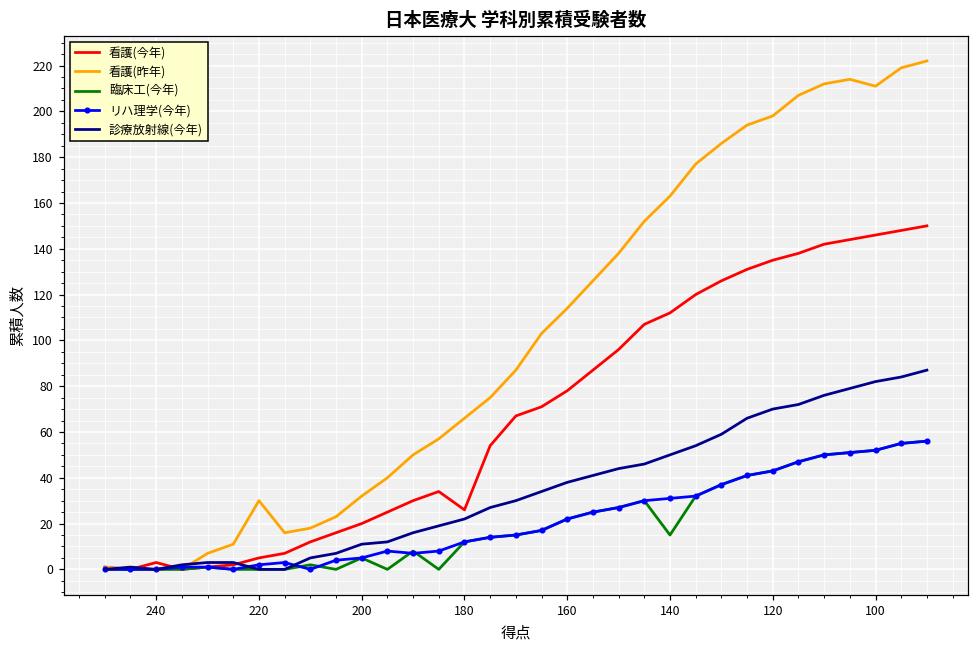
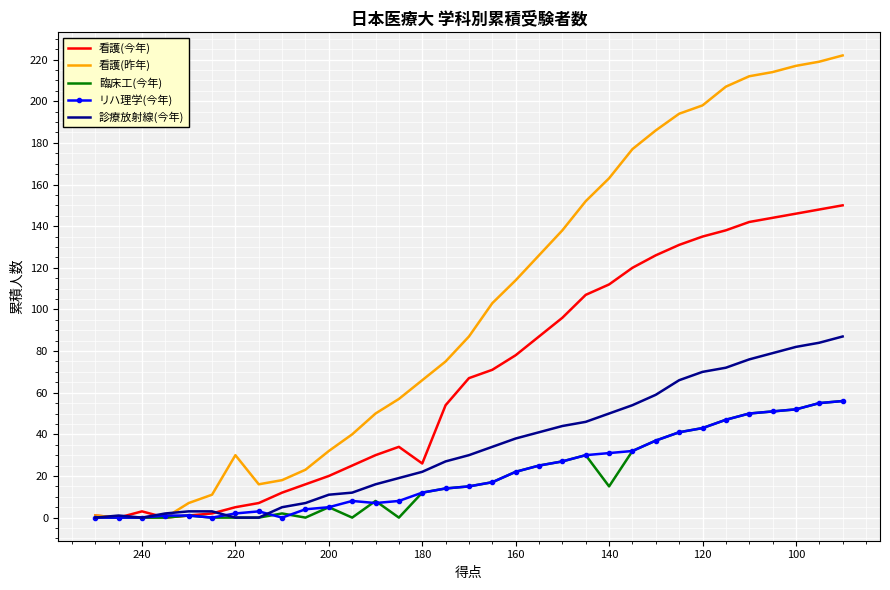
看護(昨年), 100: 211 -> 217
